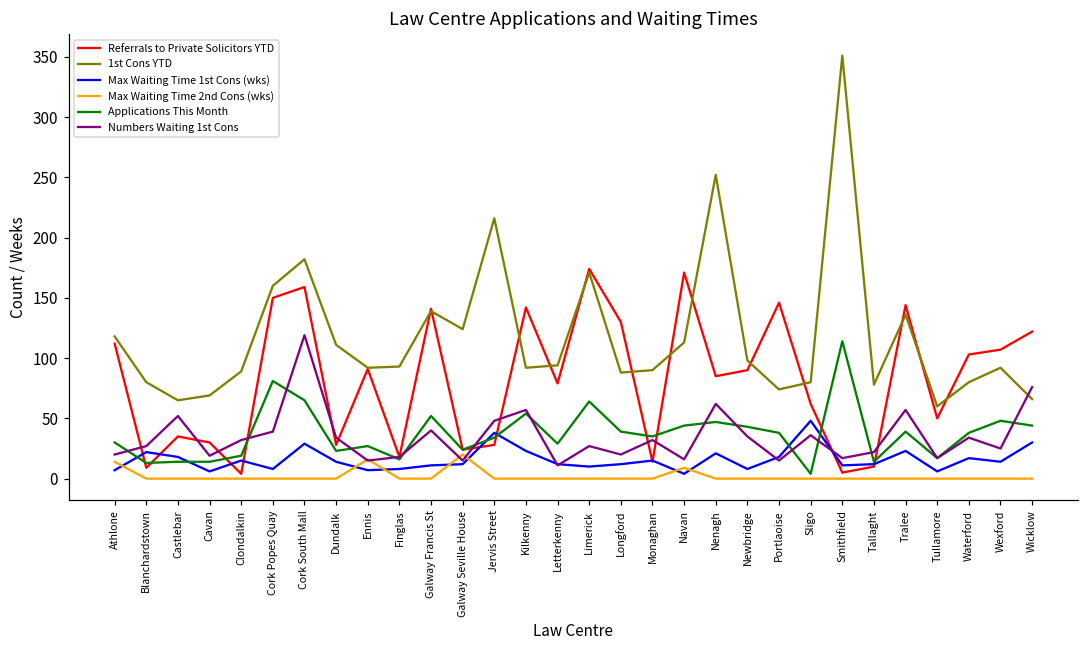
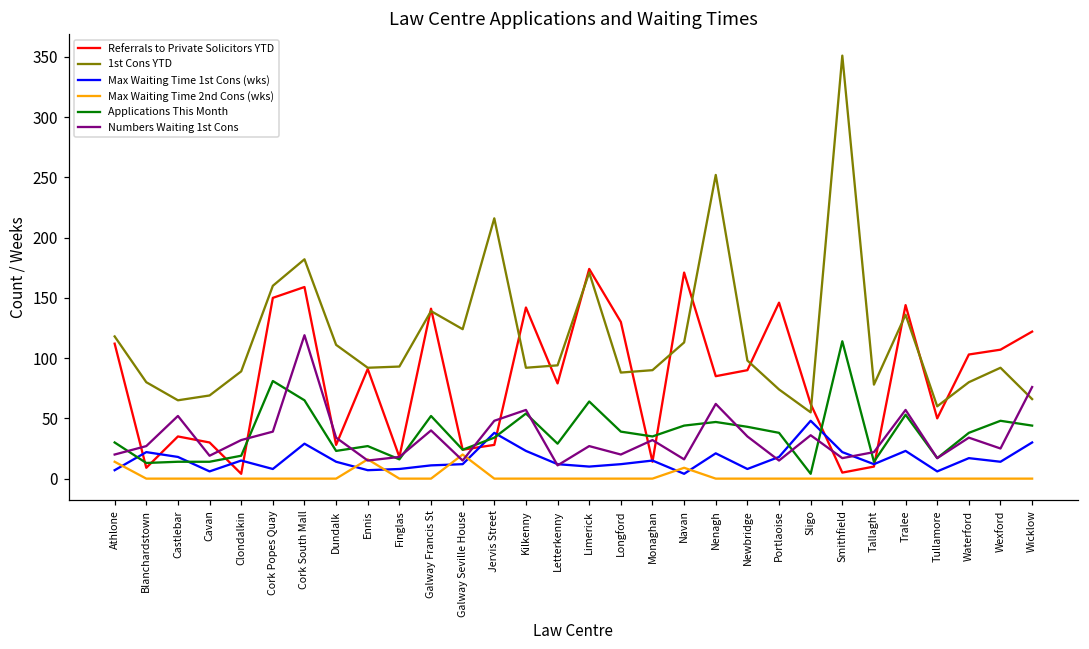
1st Cons YTD, Sligo: 80 -> 55
Max Waiting Time 1st Cons (wks), Smithfield: 11 -> 22
Applications This Month, Tralee: 39 -> 53
